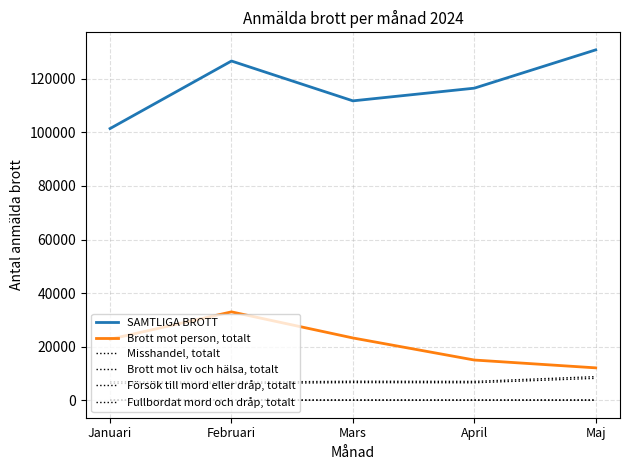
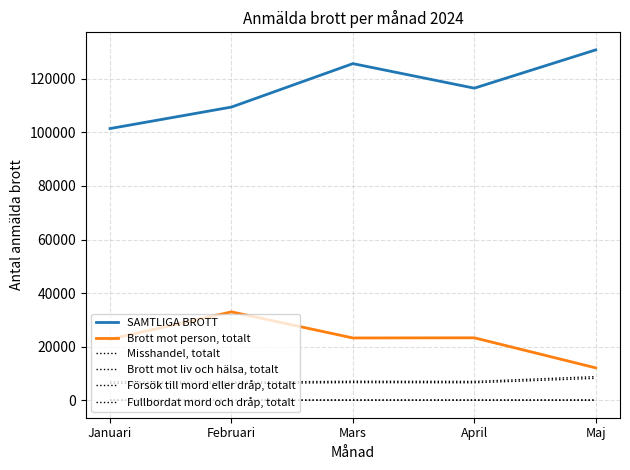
SAMTLIGA BROTT, Februari: 127000 -> 109000
SAMTLIGA BROTT, Mars: 112000 -> 126000
Brott mot person, totalt, April: 15000 -> 23000
